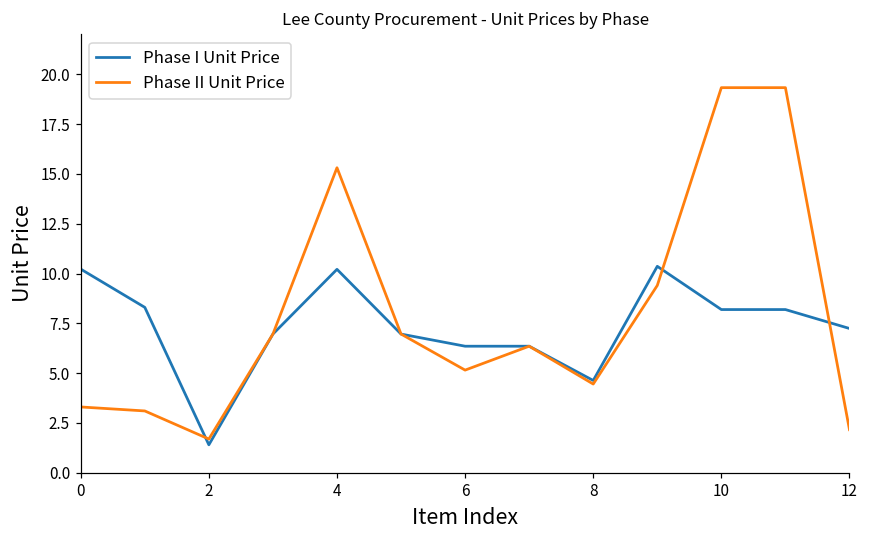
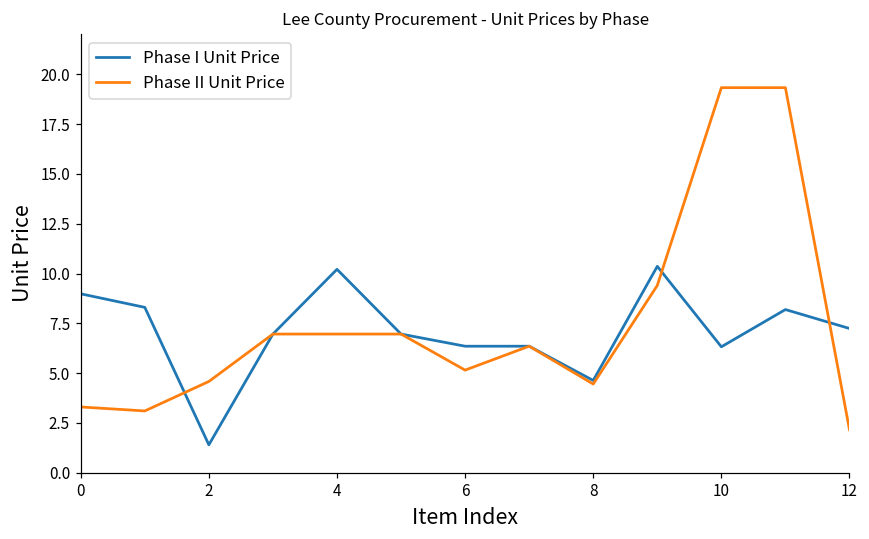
Phase I Unit Price, 0: 10.2 -> 9.0
Phase II Unit Price, 2: 1.7 -> 4.6
Phase II Unit Price, 4: 15.3 -> 7.0
Phase I Unit Price, 10: 8.2 -> 6.3
